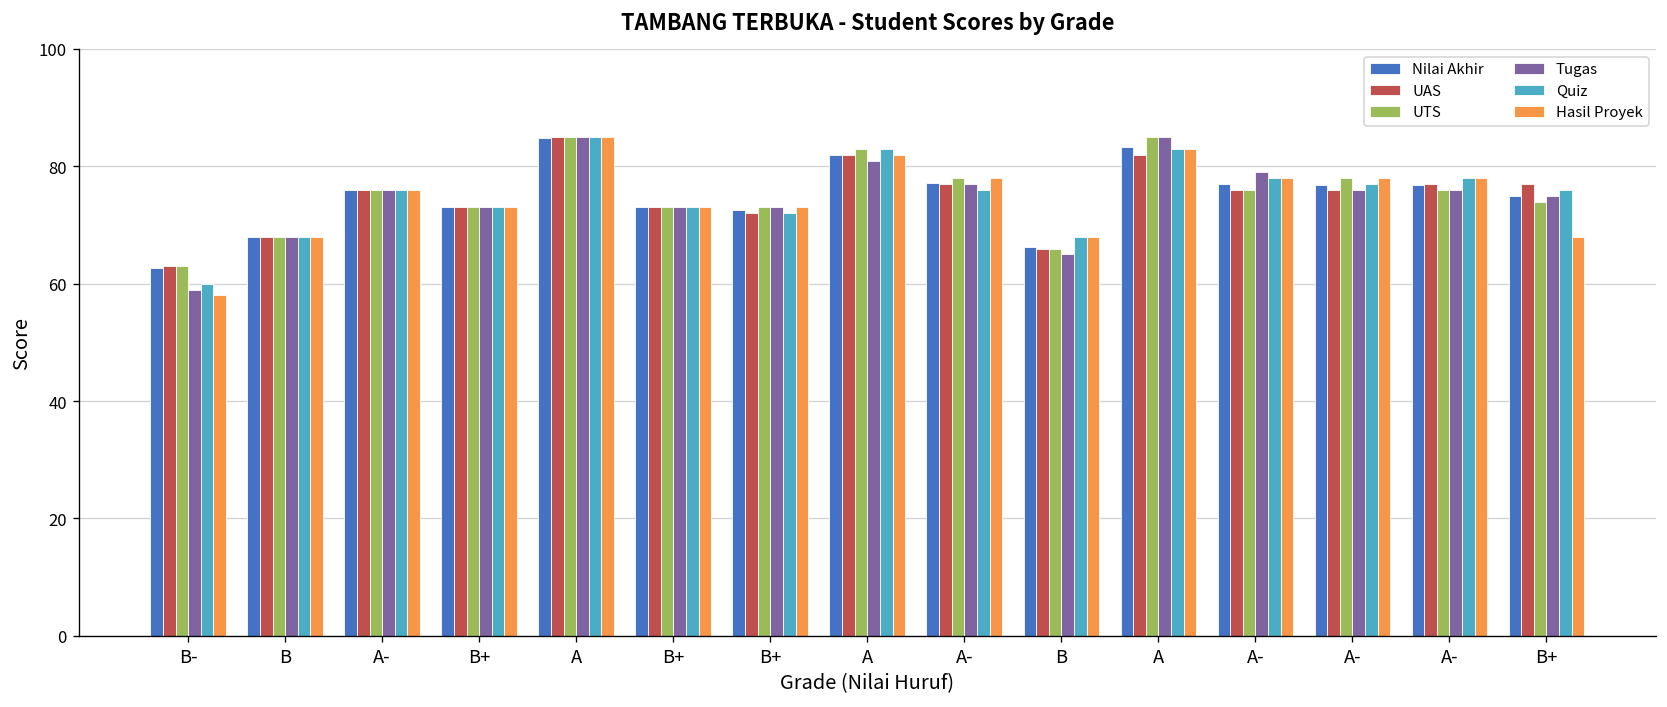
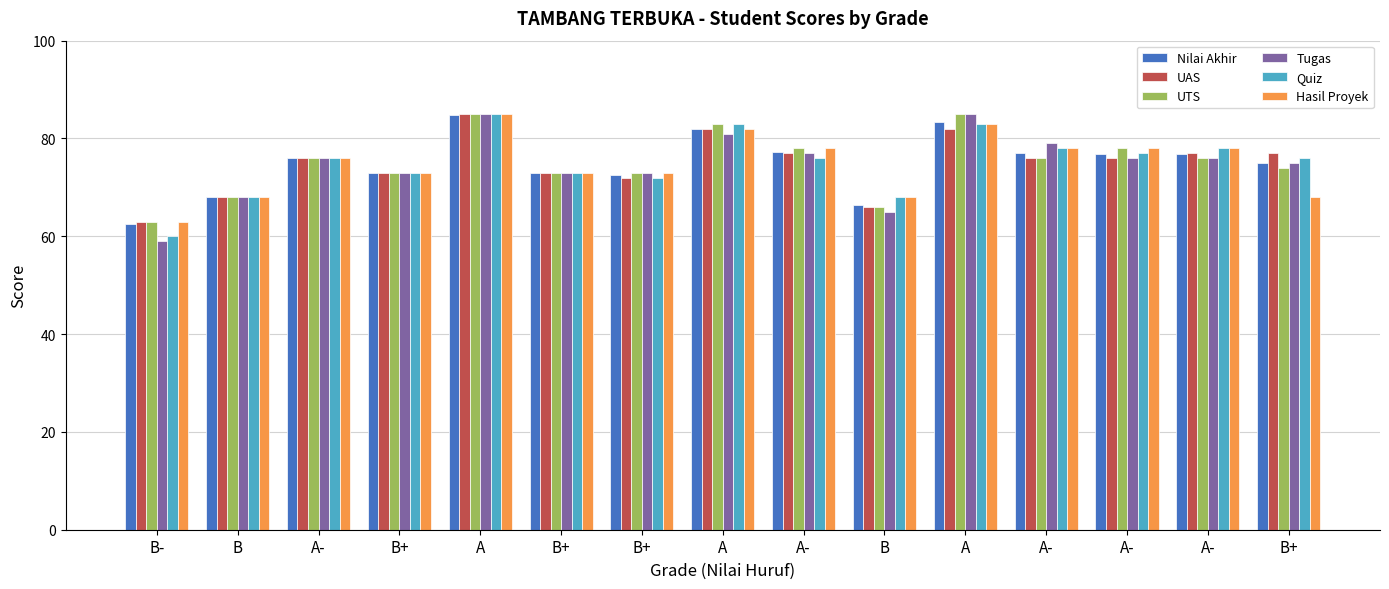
Hasil Proyek, B-: 58 -> 63
